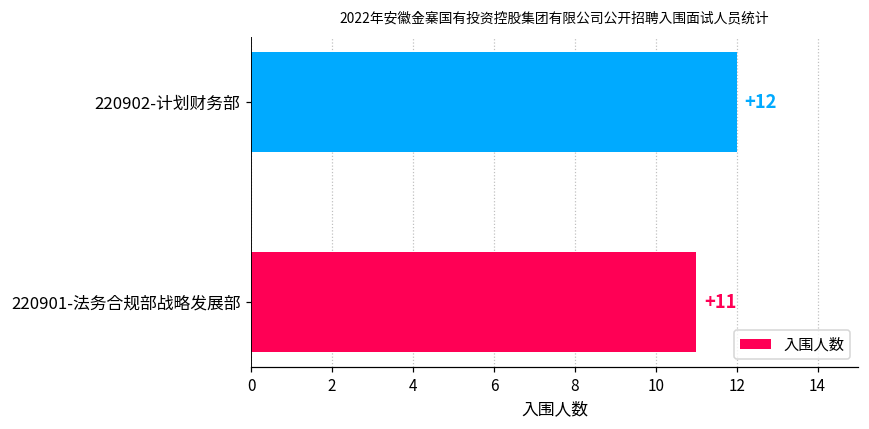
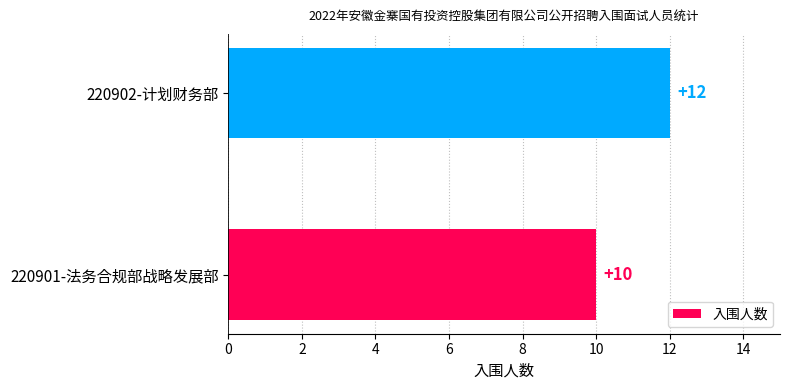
220901-法务合规部战略发展部: +11 -> +10
